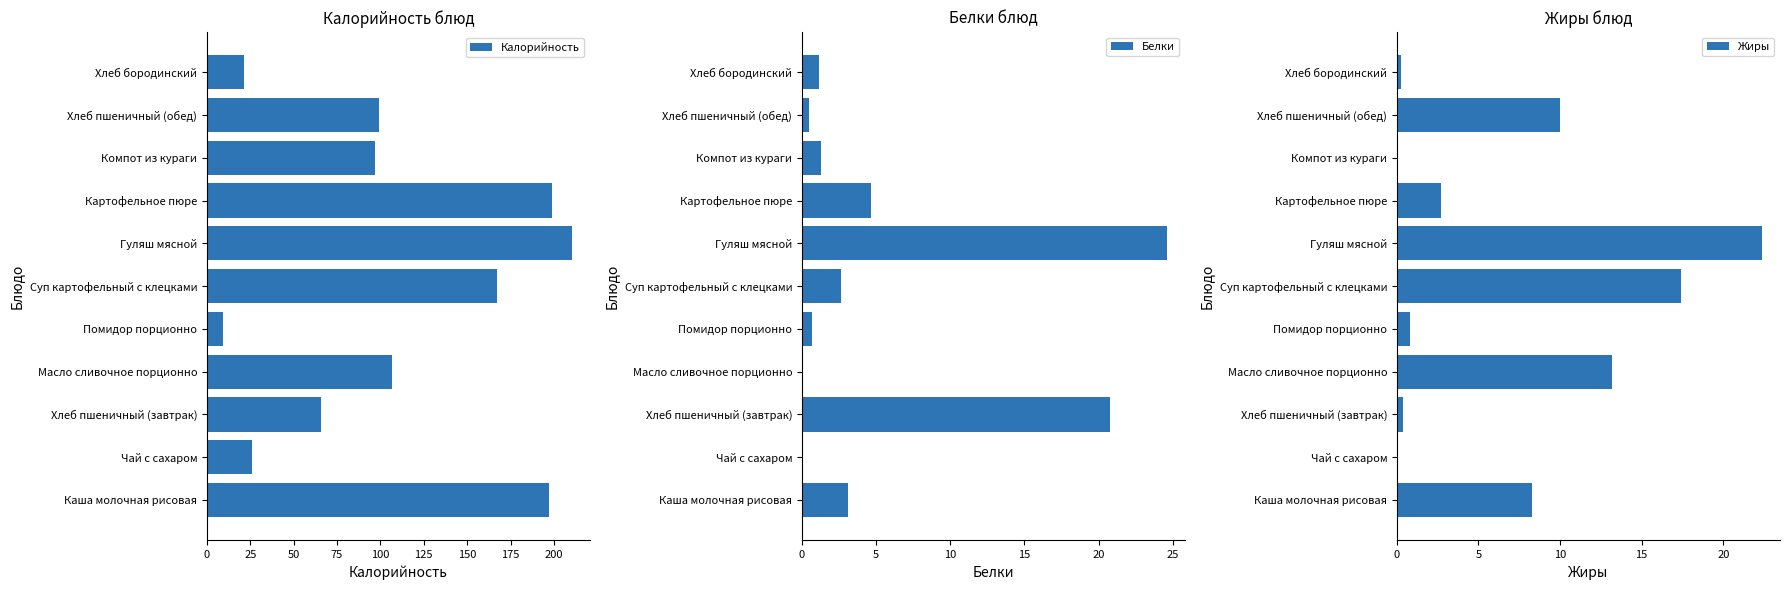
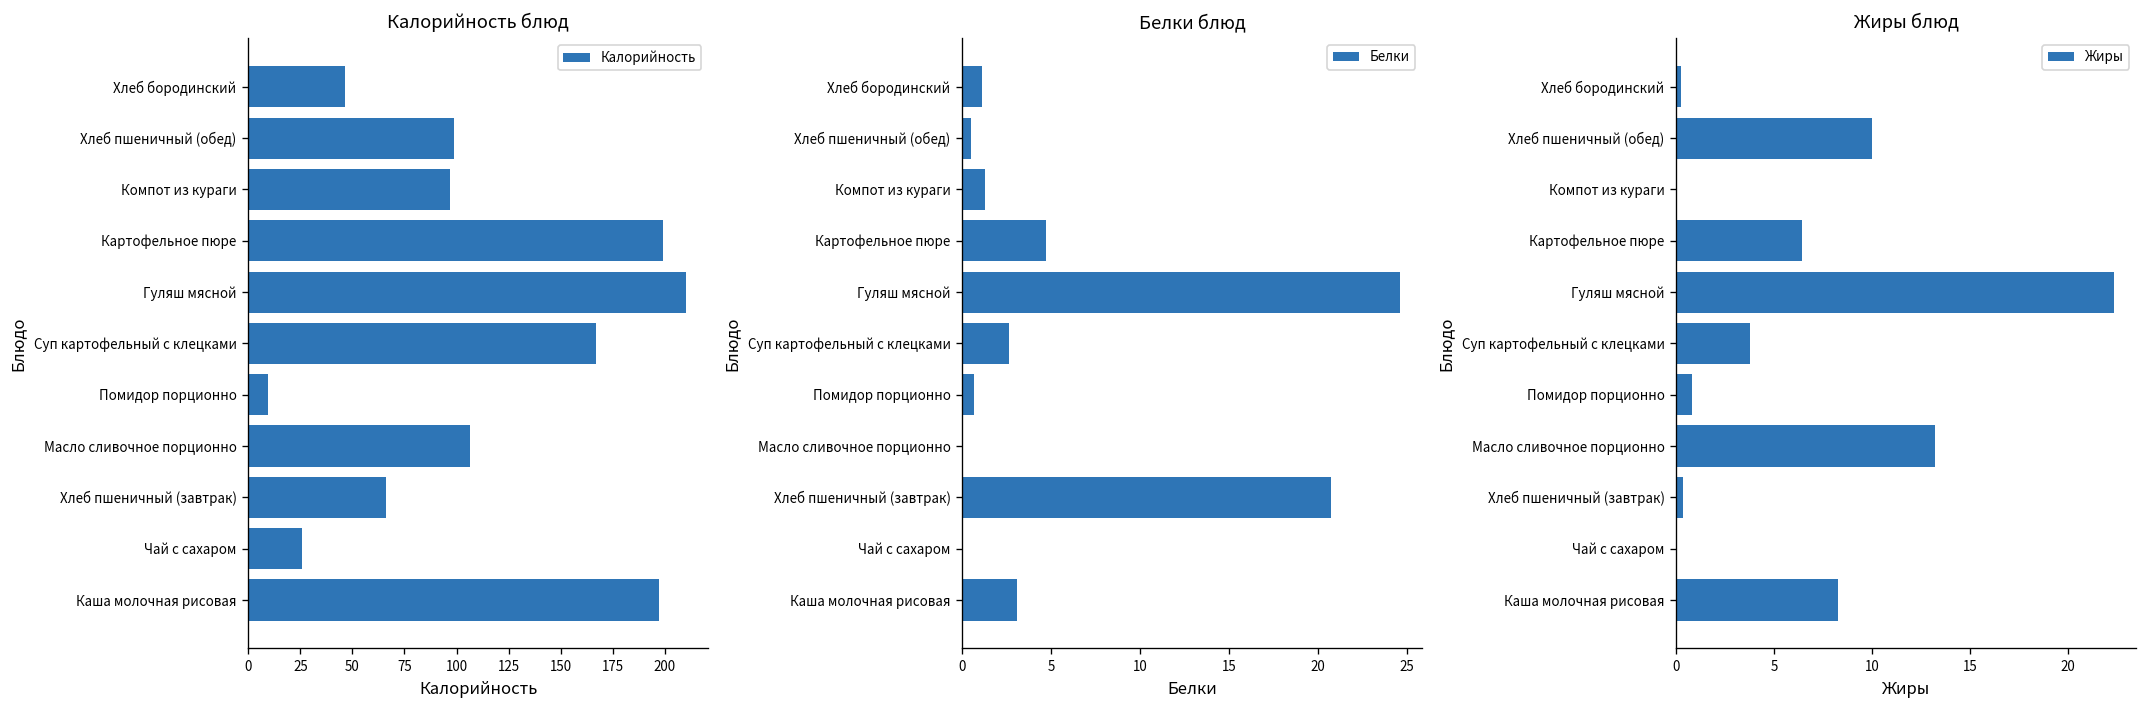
Калорийность блюд, Хлеб бородинский: 21 -> 46
Жиры блюд, Картофельное пюре: 2.7 -> 6.4
Жиры блюд, Суп картофельный с клецками: 17.4 -> 3.8
